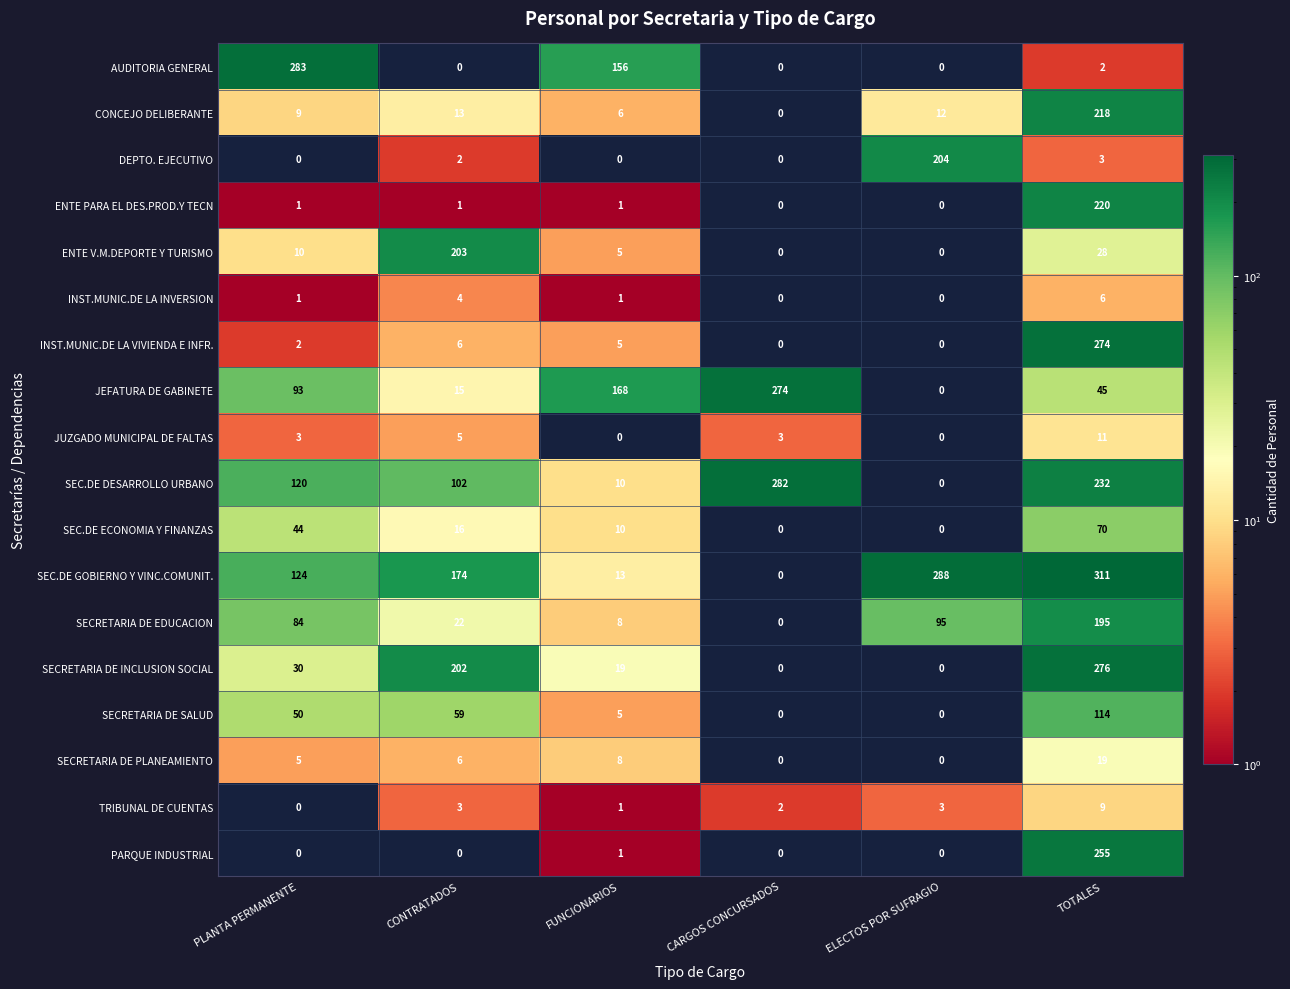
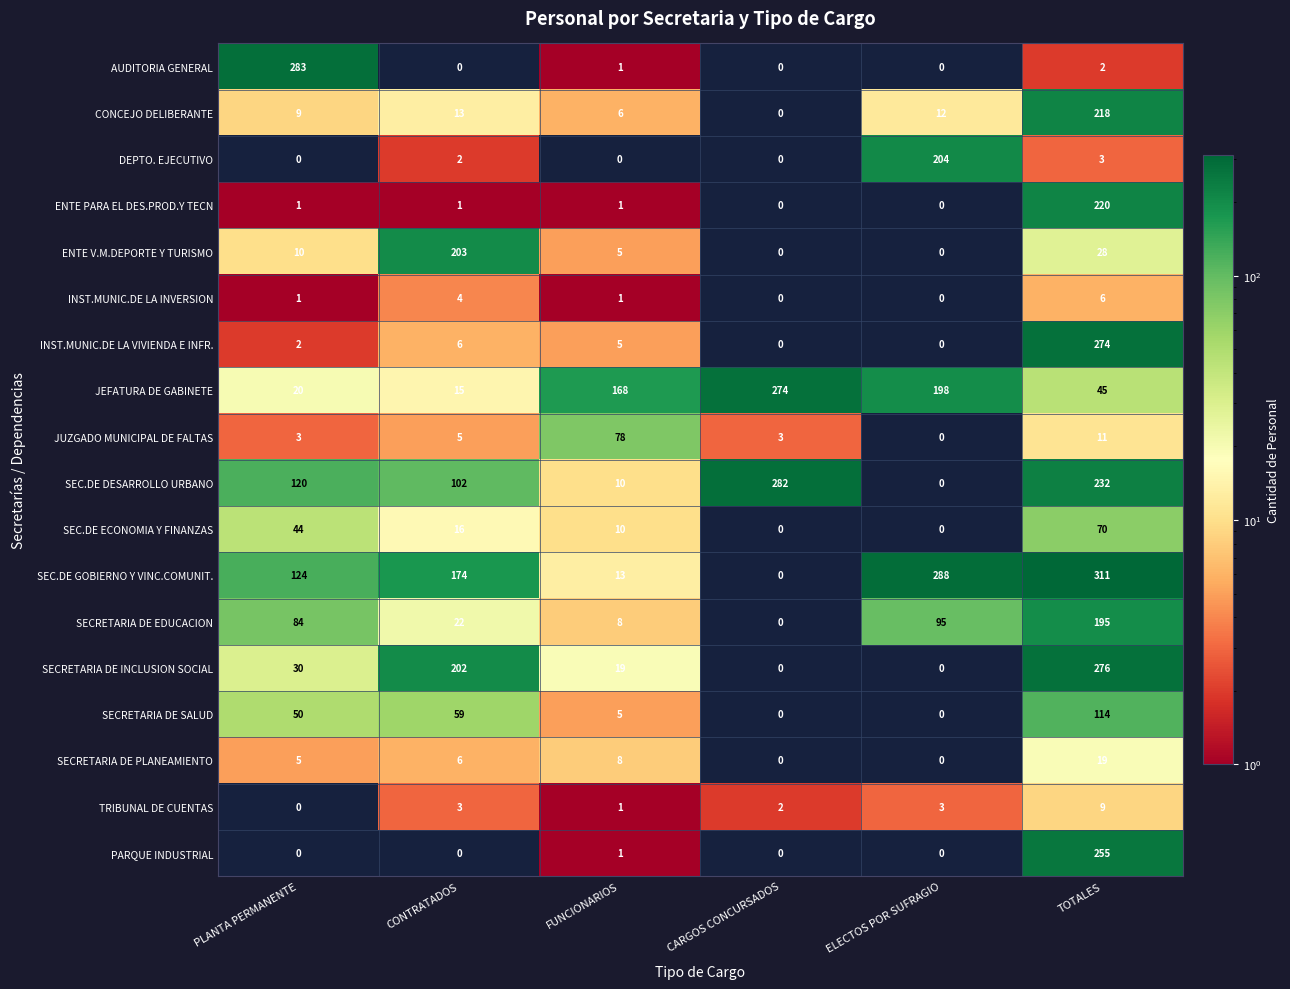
AUDITORIA GENERAL, FUNCIONARIOS: 156 -> 1
JEFATURA DE GABINETE, PLANTA PERMANENTE: 93 -> 20
JEFATURA DE GABINETE, ELECTOS POR SUFRAGIO: 0 -> 198
JUZGADO MUNICIPAL DE FALTAS, FUNCIONARIOS: 0 -> 78
